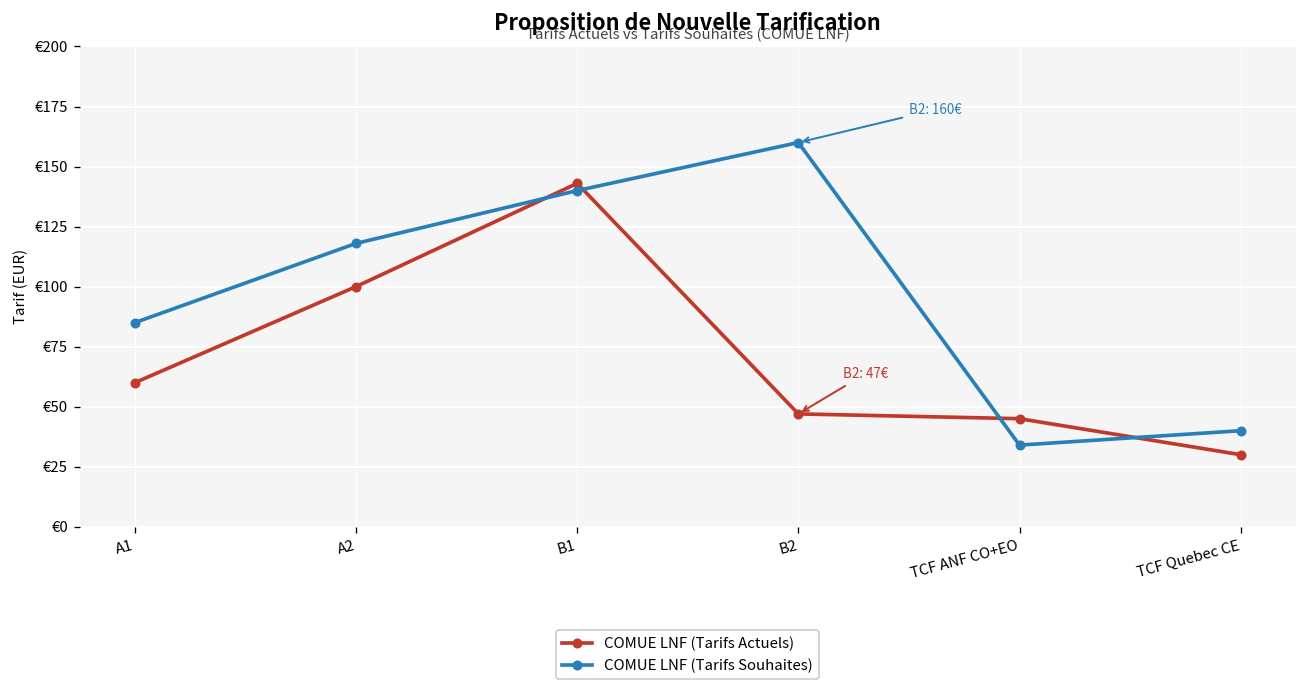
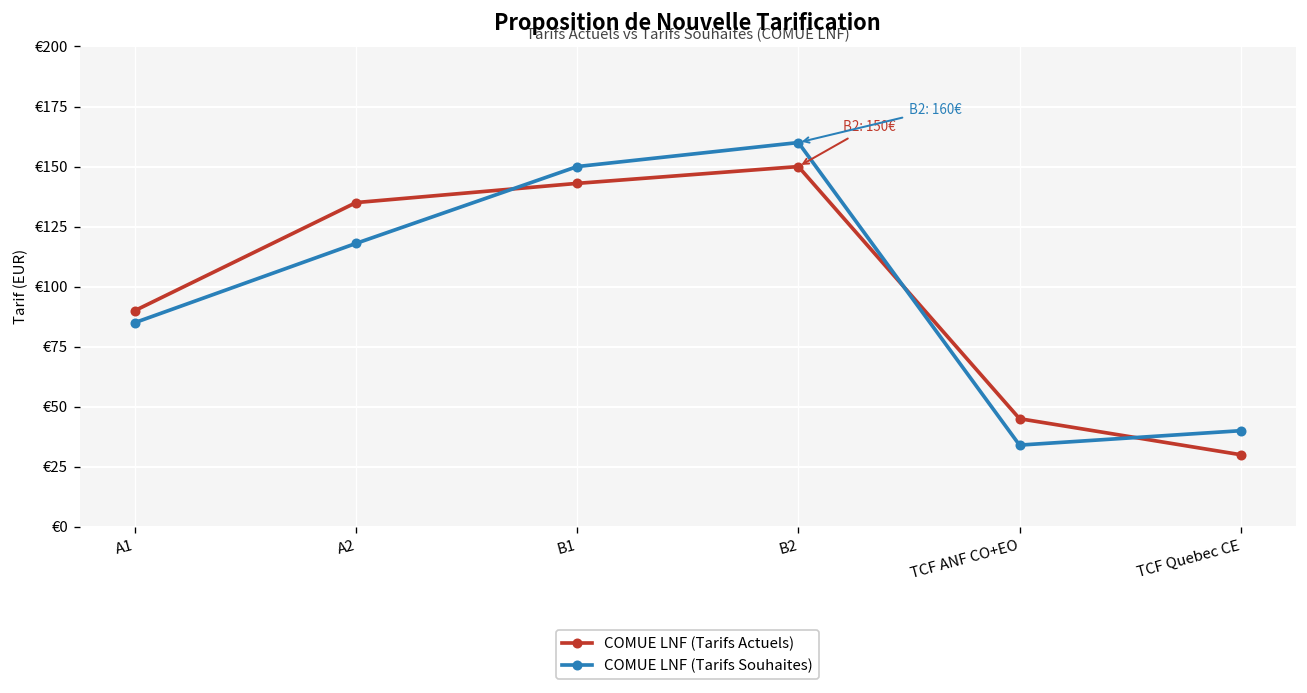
COMUE LNF (Tarifs Actuels), A1: €60 -> €90
COMUE LNF (Tarifs Actuels), A2: €100 -> €135
COMUE LNF (Tarifs Souhaites), B1: €140 -> €150
COMUE LNF (Tarifs Actuels), B2: 47€ -> 150€
